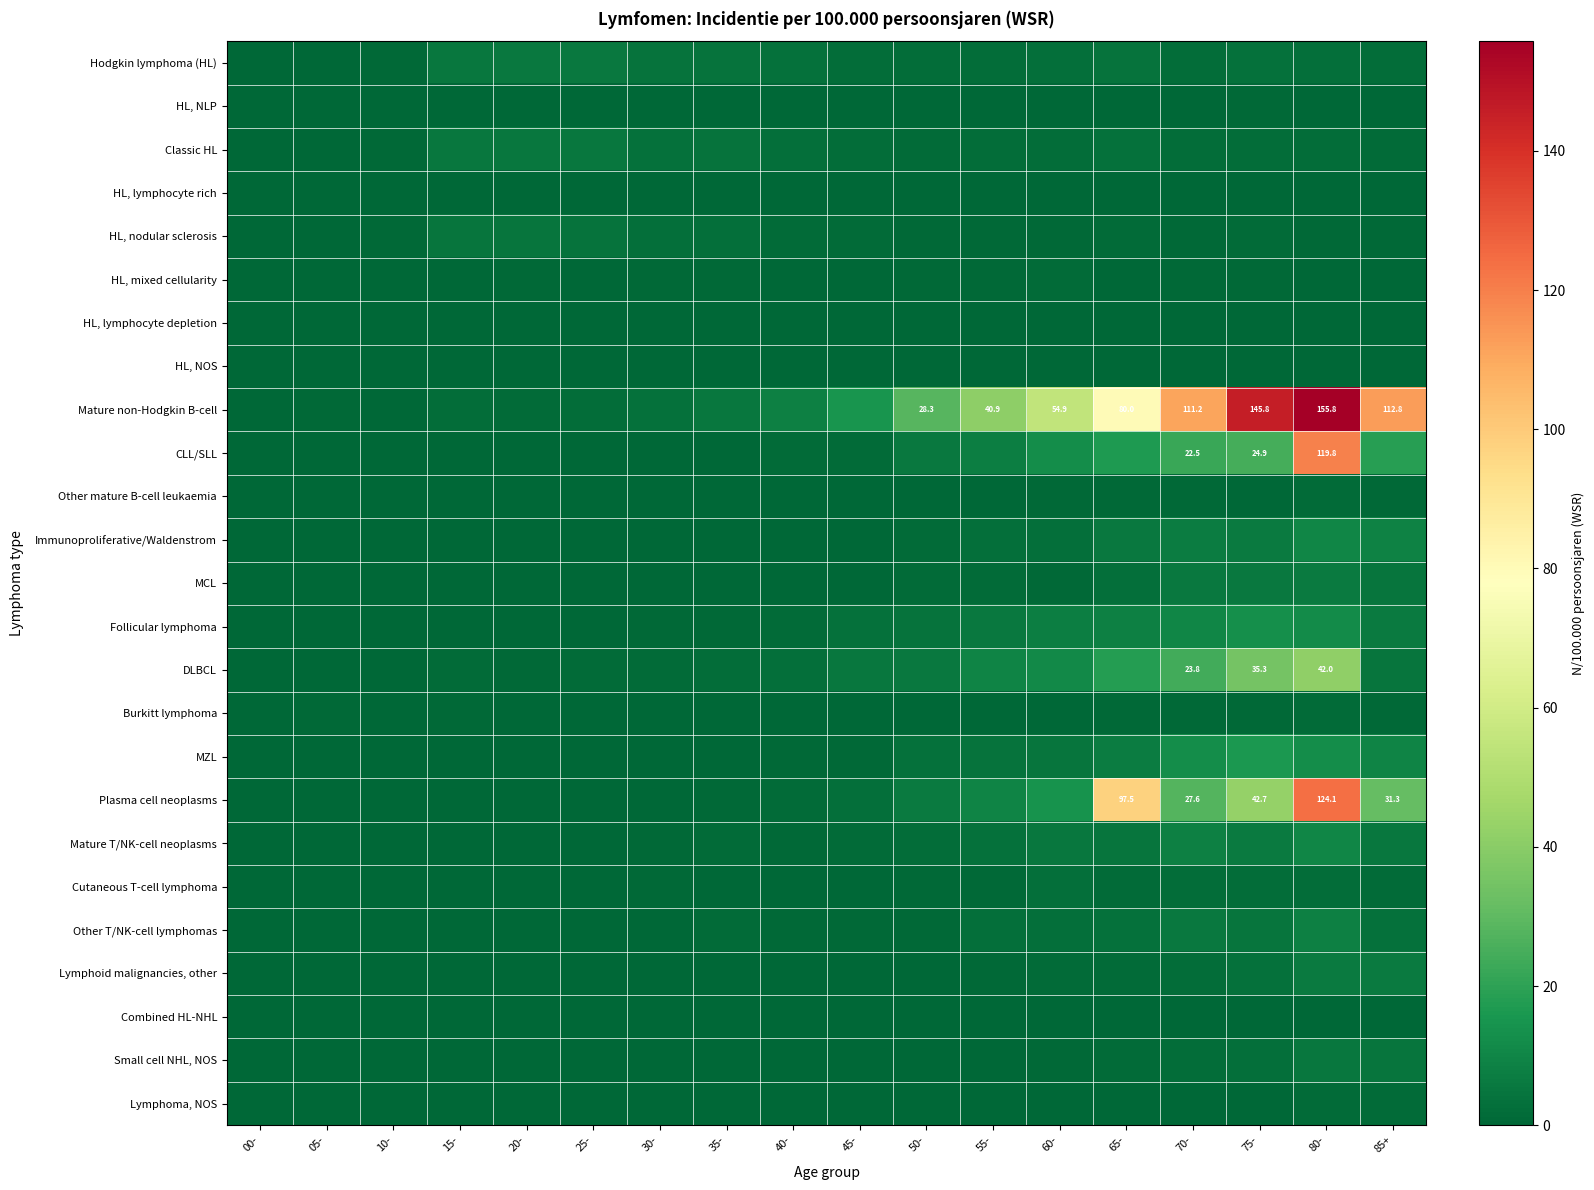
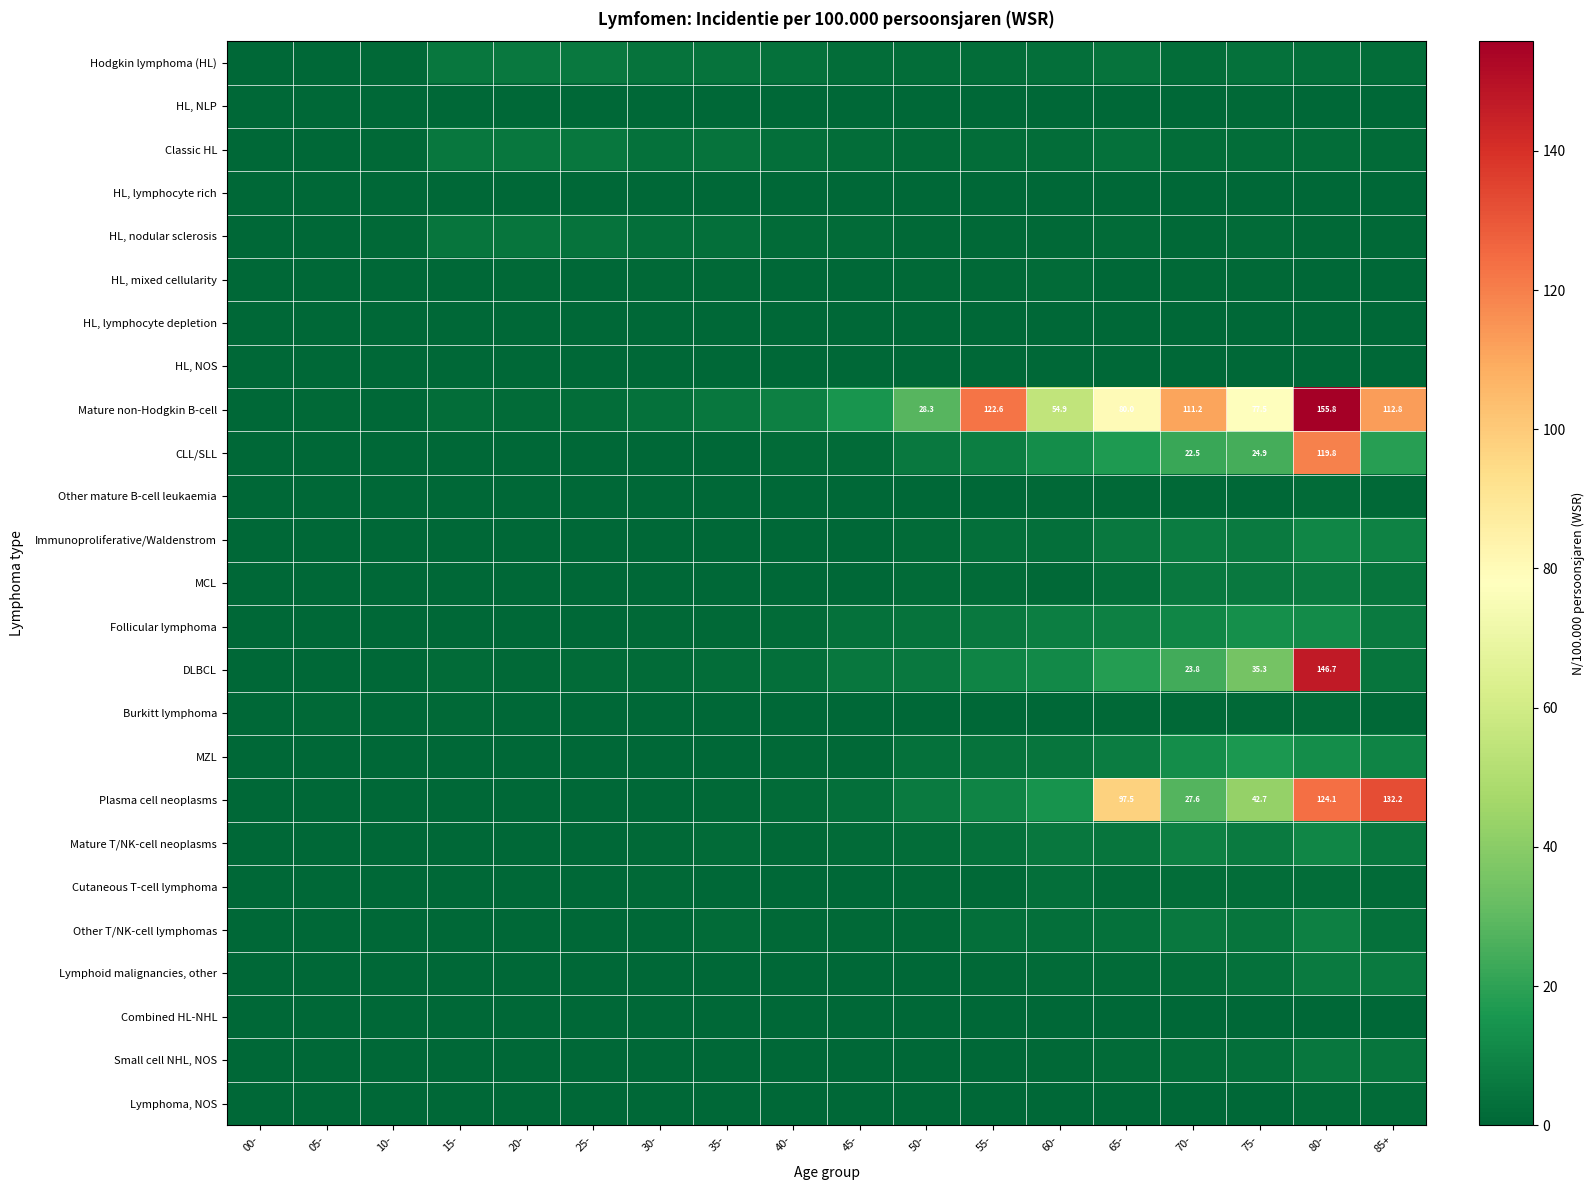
Mature non-Hodgkin B-cell, 55-: 40.9 -> 122.6
Mature non-Hodgkin B-cell, 75-: 145.8 -> 77.5
DLBCL, 80-: 42.0 -> 146.7
Plasma cell neoplasms, 85+: 31.3 -> 132.2
